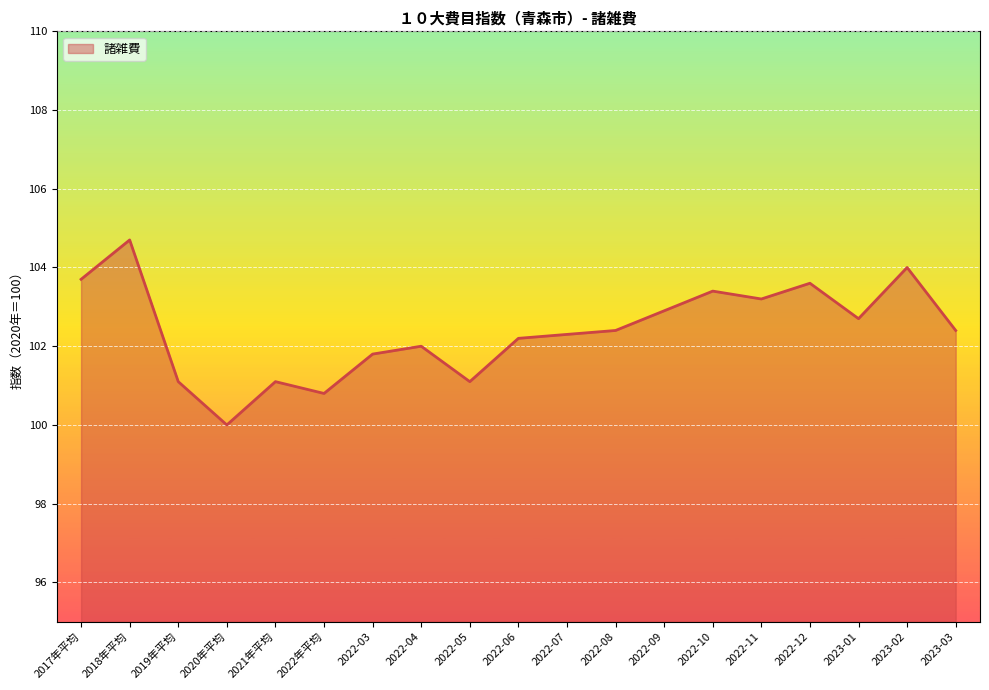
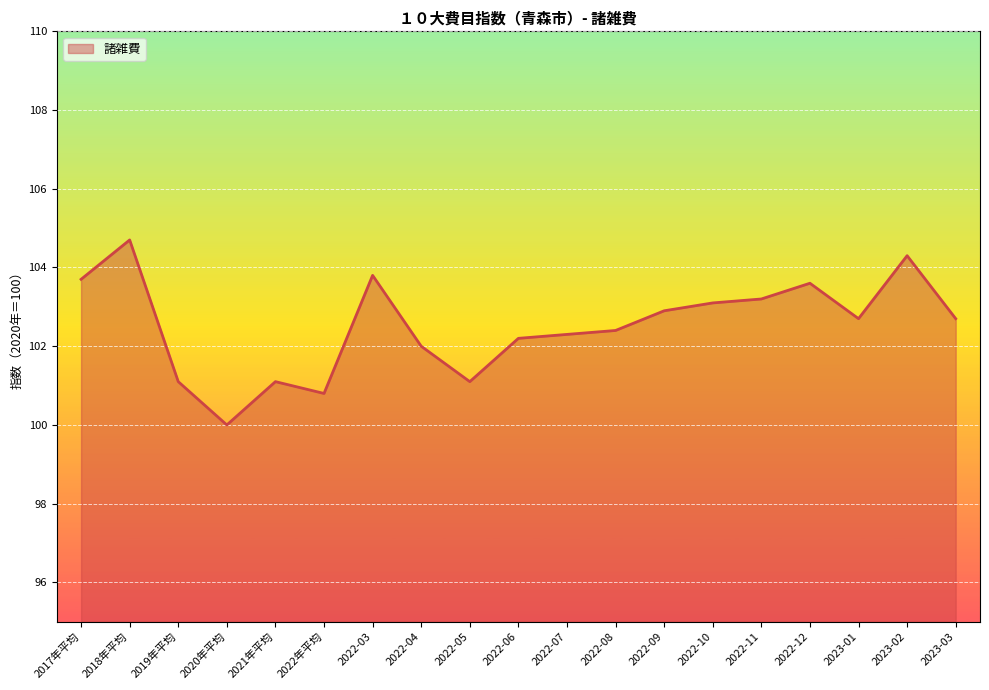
2022-03: 101.8 -> 103.8
2022-10: 103.4 -> 103.1
2023-02: 104.0 -> 104.3
2023-03: 102.4 -> 102.7
